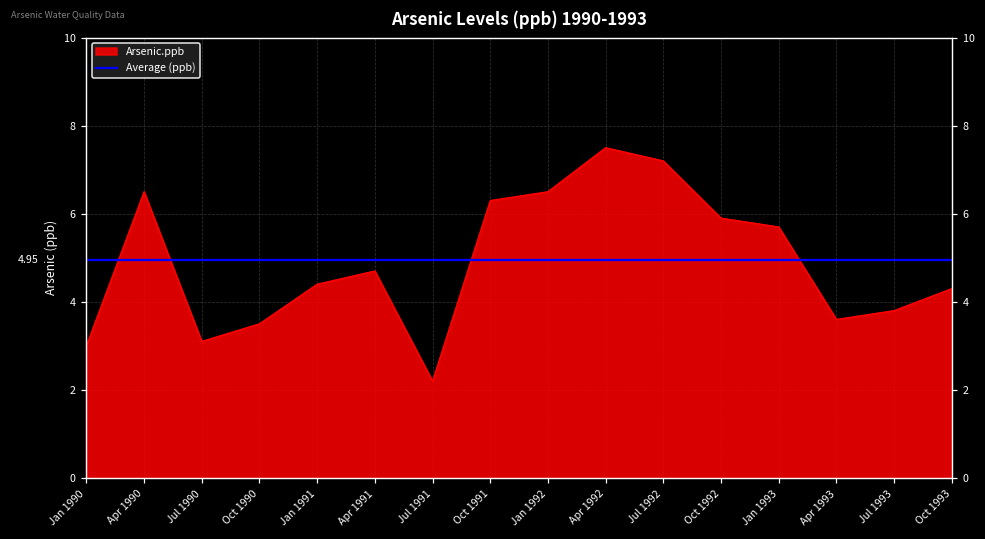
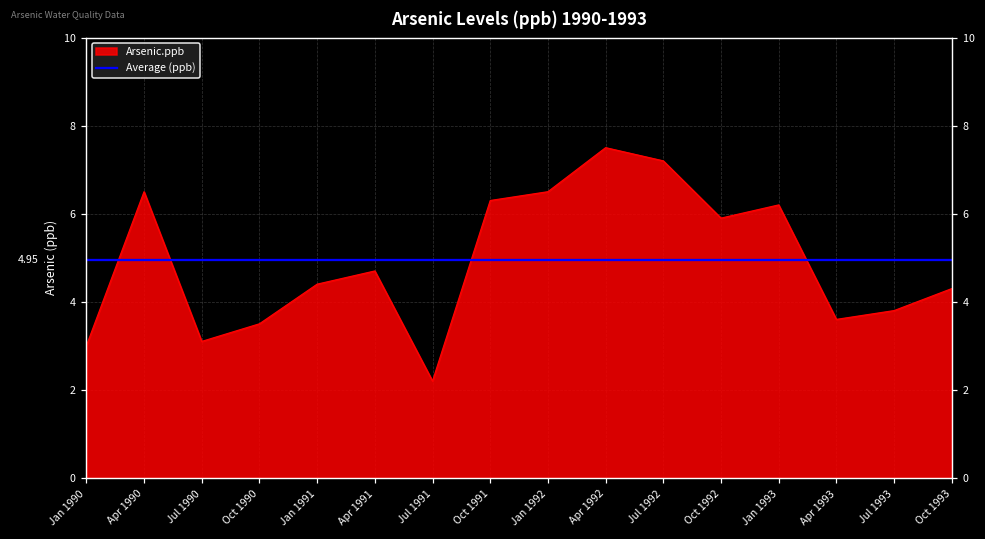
Jan 1993: 5.7 -> 6.2
